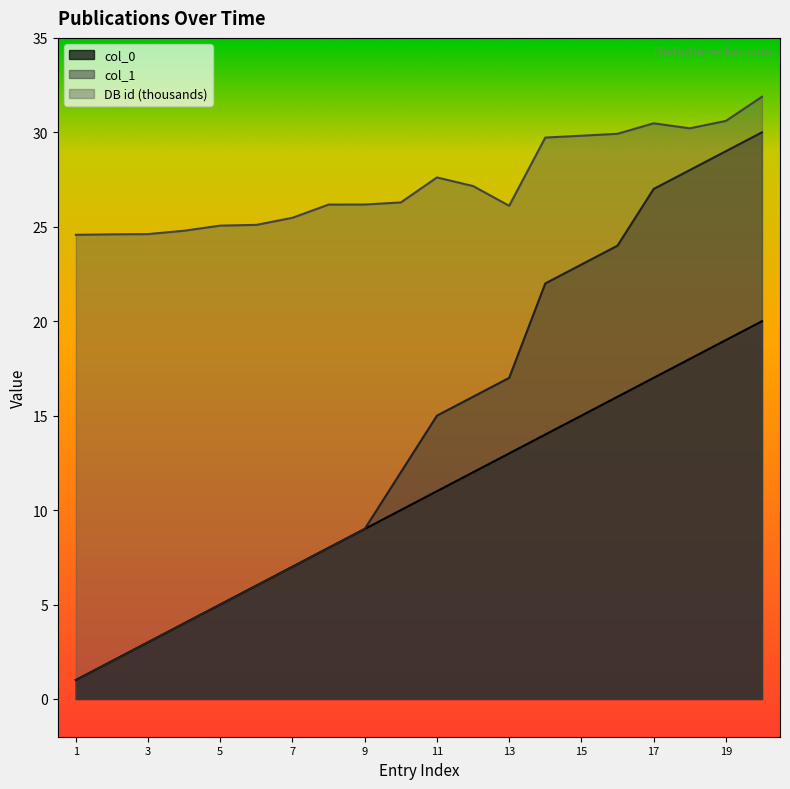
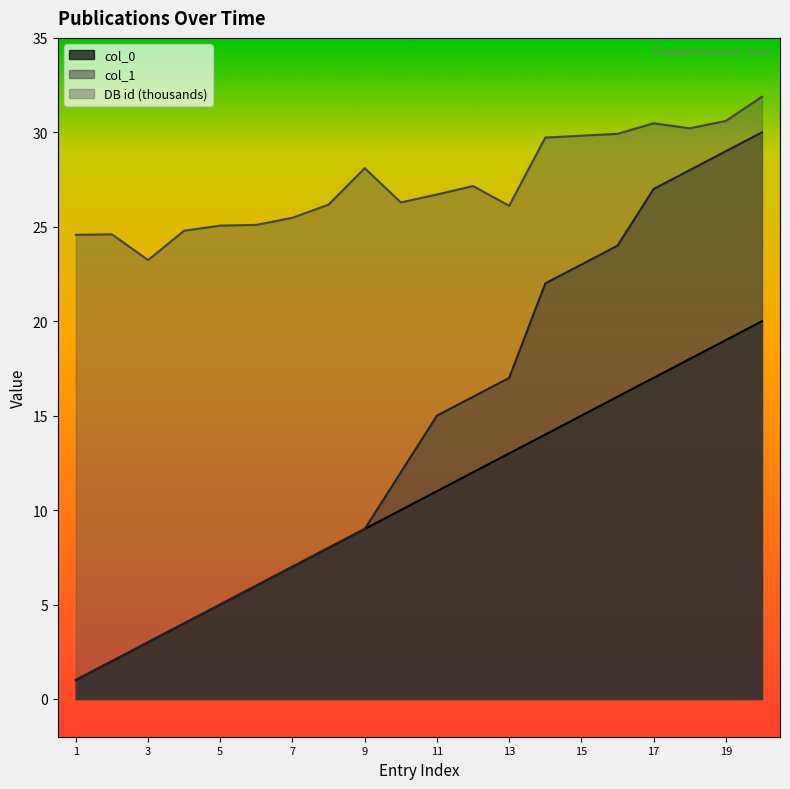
DB id (thousands), 3: 24.6 -> 23.2
DB id (thousands), 9: 26.2 -> 28.1
DB id (thousands), 11: 27.6 -> 26.7
